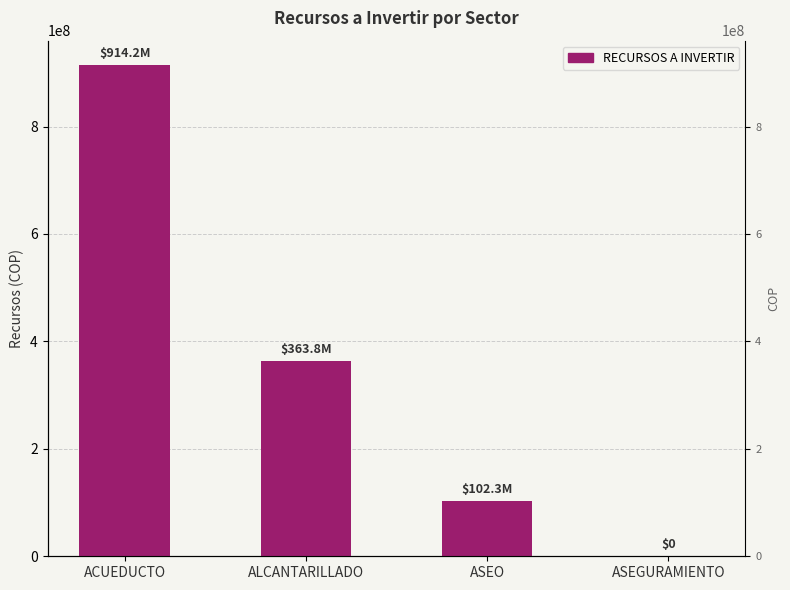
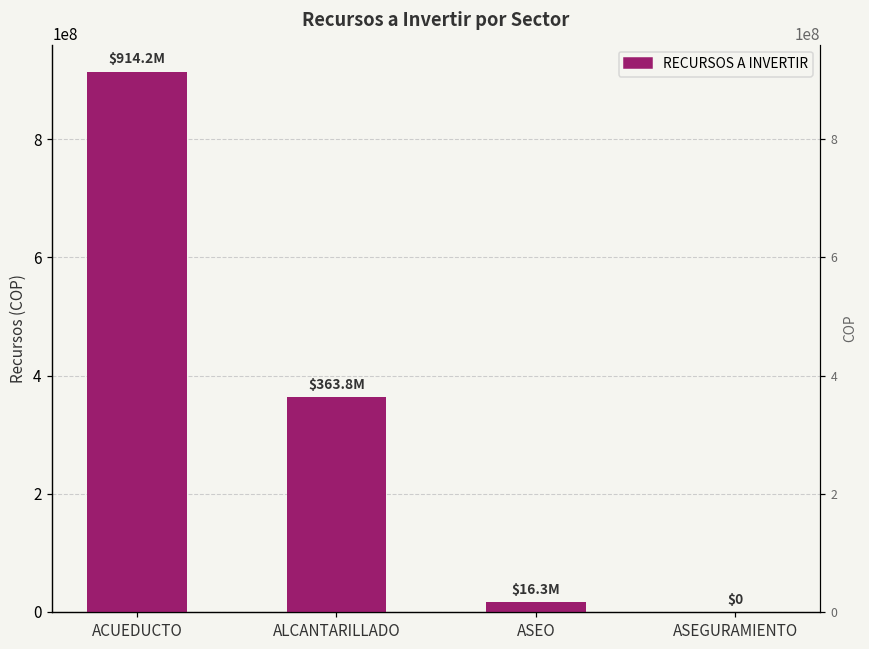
ASEO: $102.3M -> $16.3M
